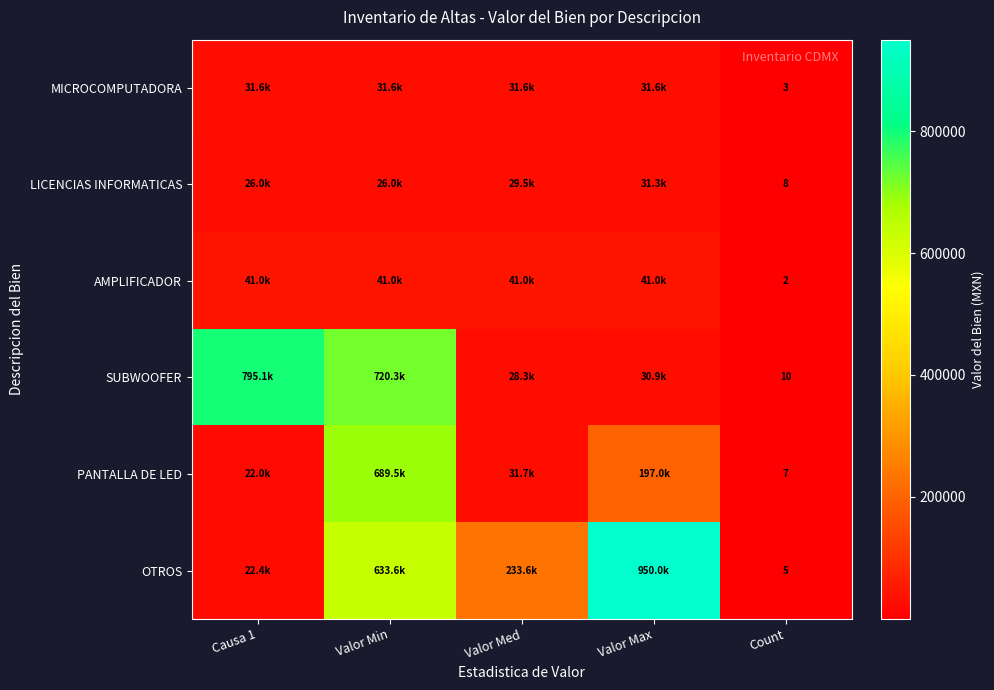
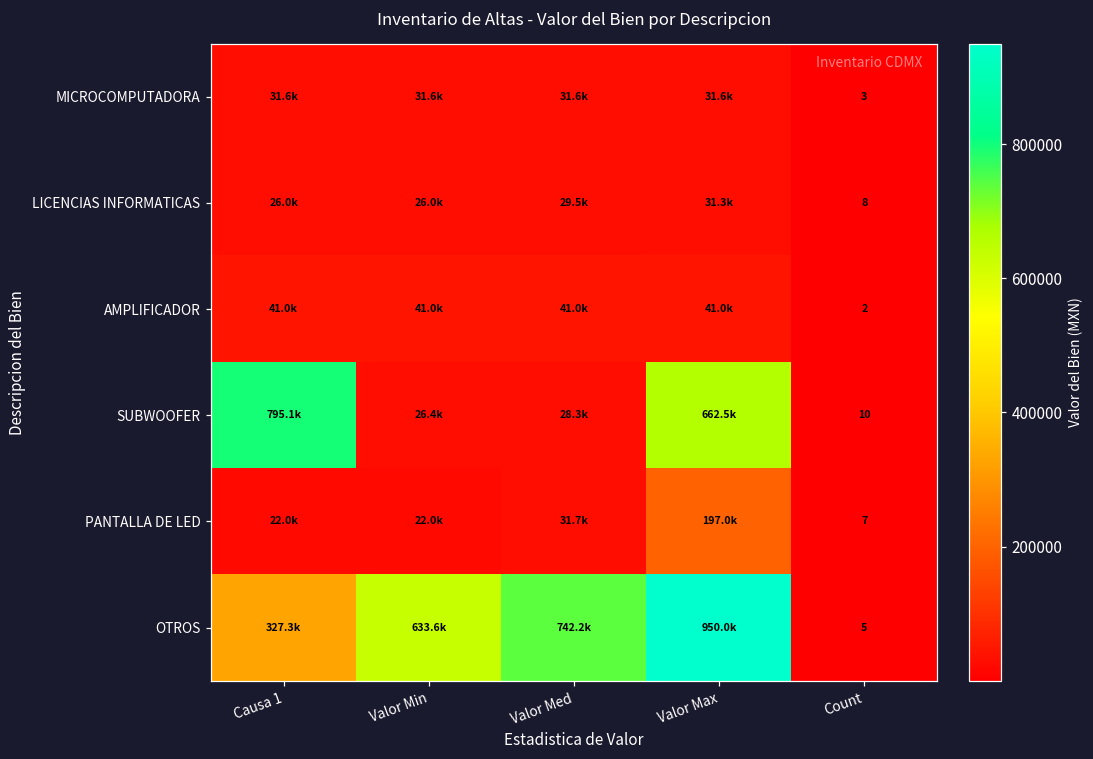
SUBWOOFER, Valor Min: 720.3k -> 26.4k
SUBWOOFER, Valor Max: 30.9k -> 662.5k
PANTALLA DE LED, Valor Min: 689.5k -> 22.0k
OTROS, Causa 1: 22.4k -> 327.3k
OTROS, Valor Med: 233.6k -> 742.2k
